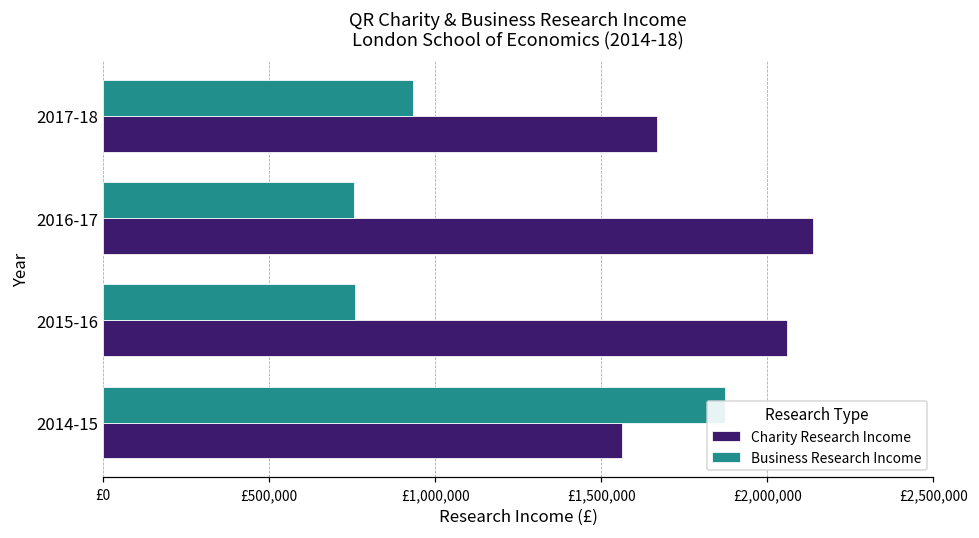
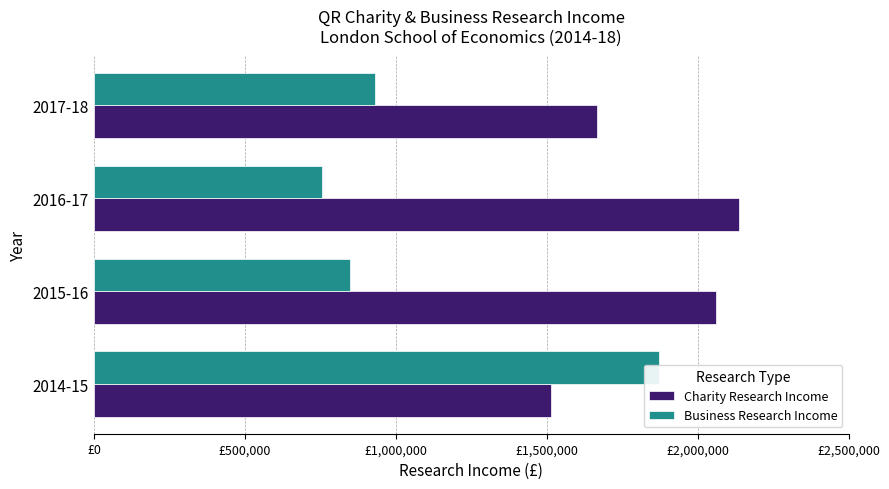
Business Research Income, 2015-16: £760,000 -> £850,000
Charity Research Income, 2014-15: £1,560,000 -> £1,520,000
